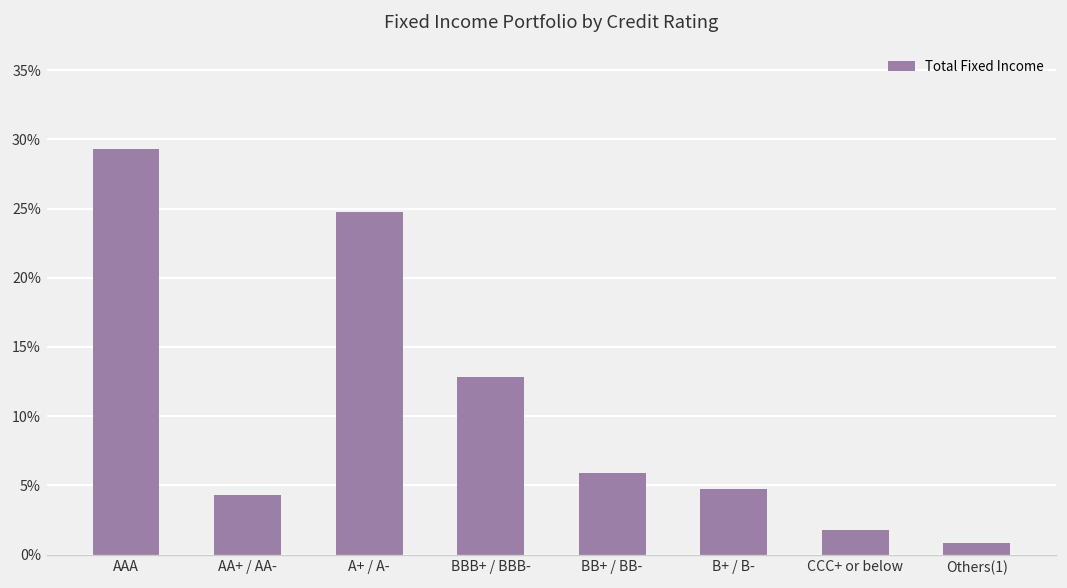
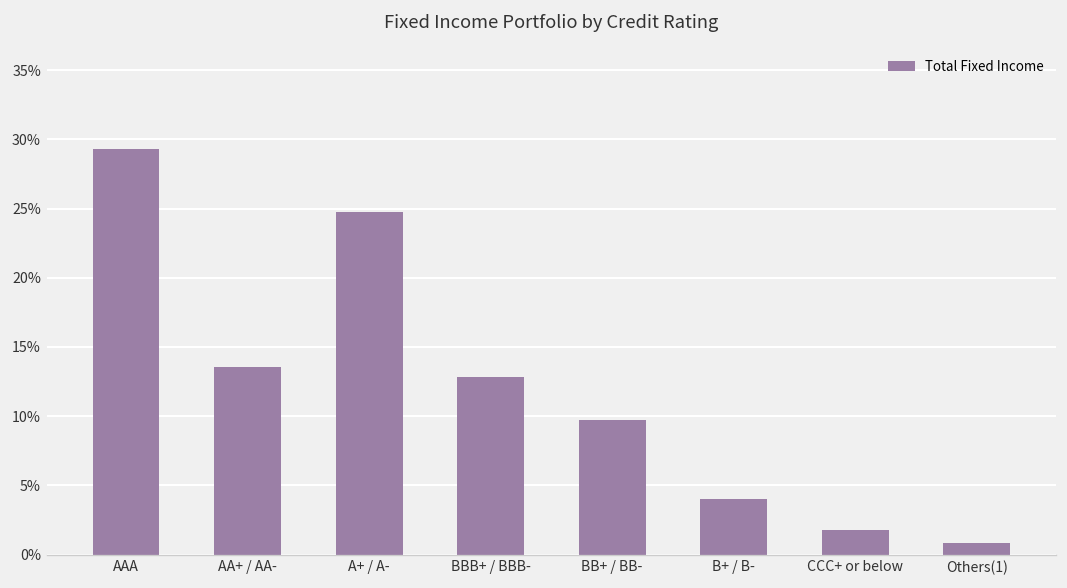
AA+ / AA-: 4.3% -> 13.5%
BB+ / BB-: 5.9% -> 9.7%
B+ / B-: 4.7% -> 4.0%
